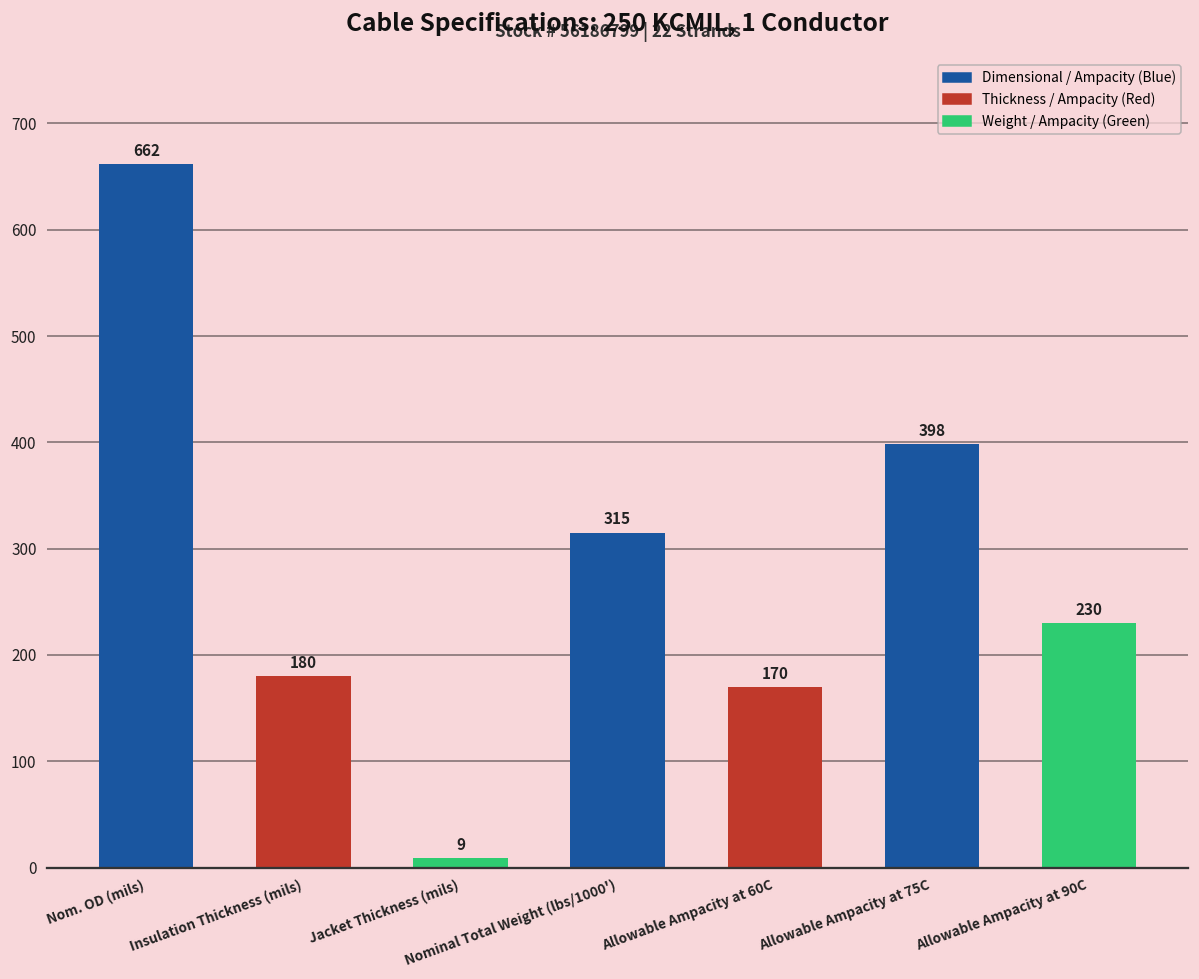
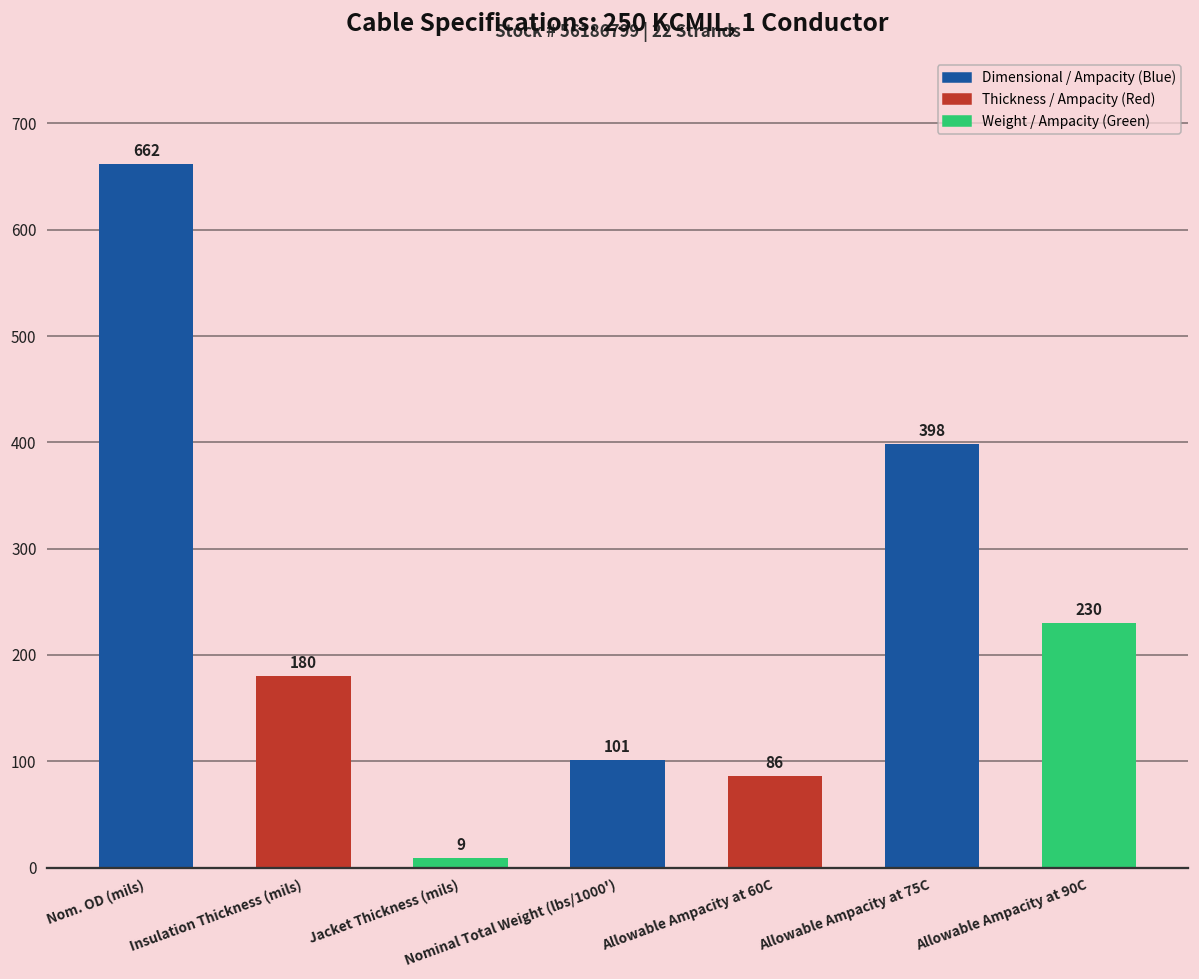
Nominal Total Weight (lbs/1000'): 315 -> 101
Allowable Ampacity at 60C: 170 -> 86
